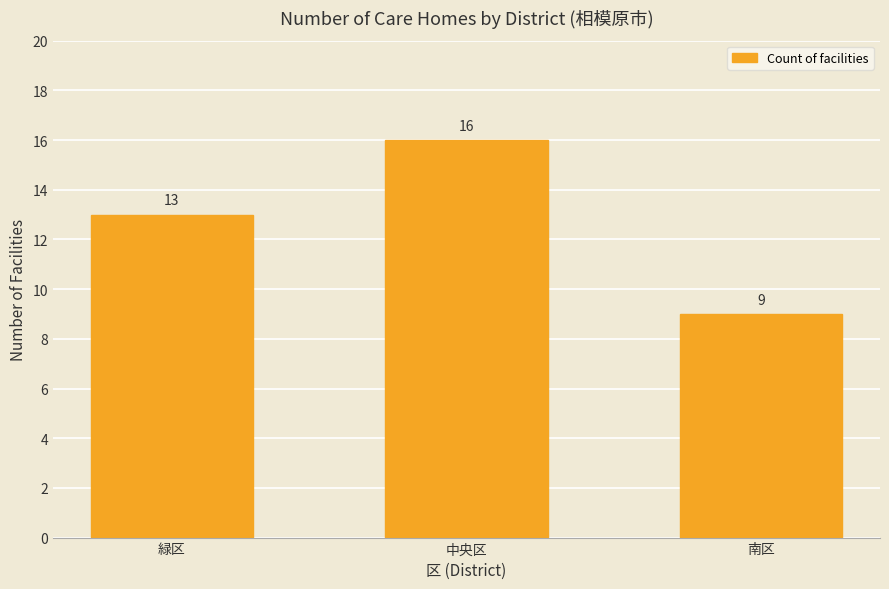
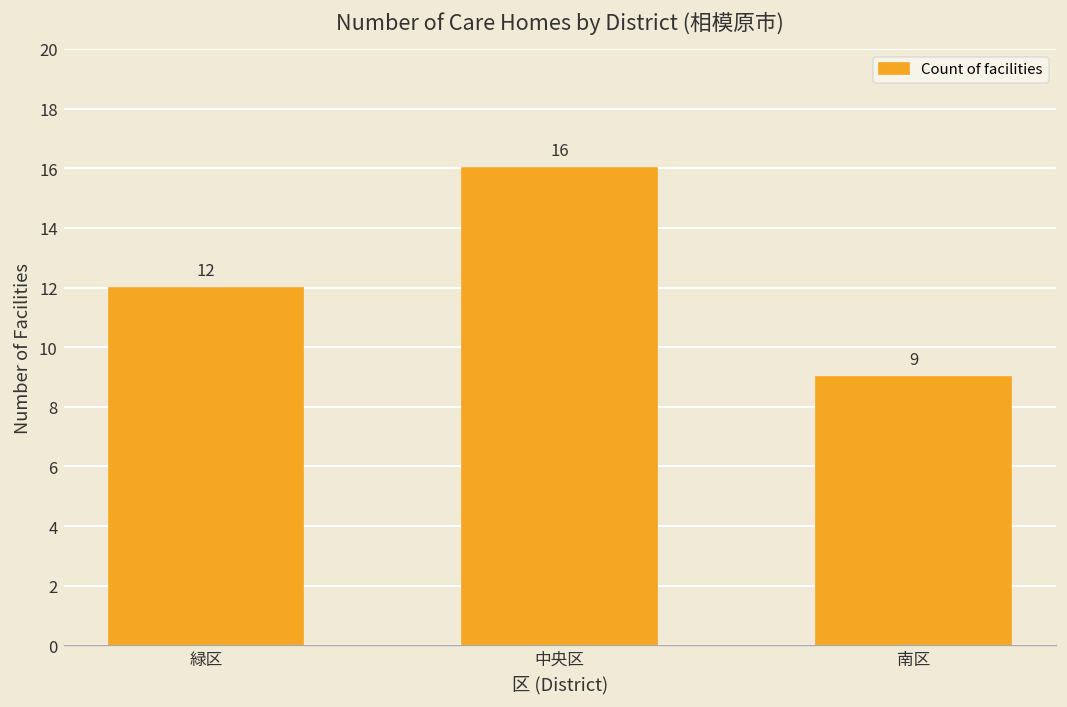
緑区: 13 -> 12
